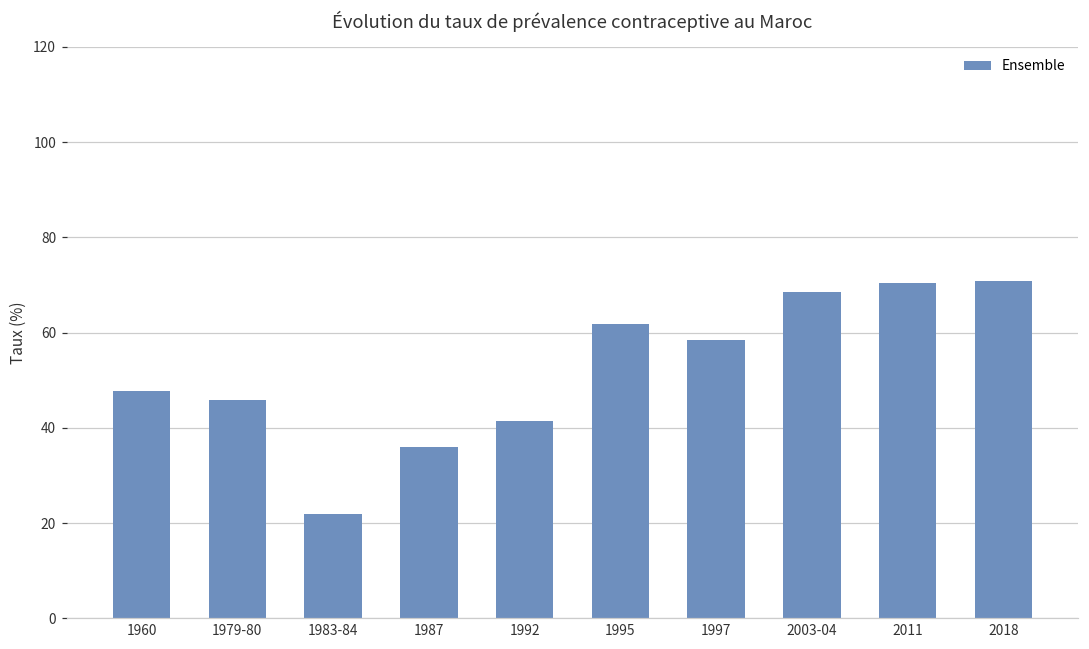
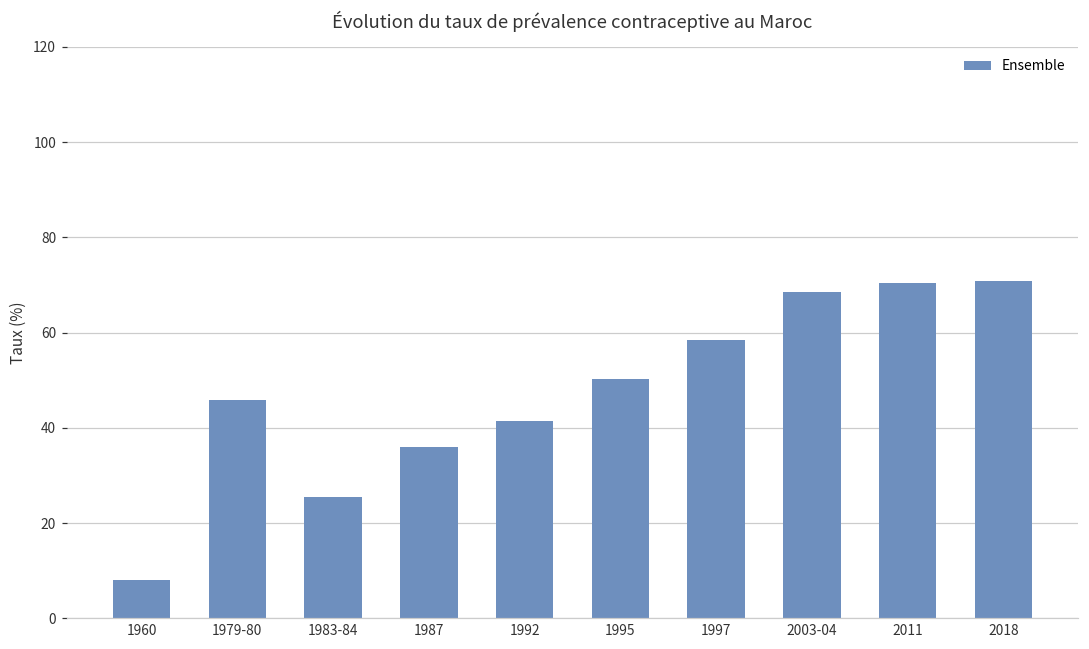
1960: 48 -> 8
1983-84: 22 -> 26
1995: 62 -> 50
